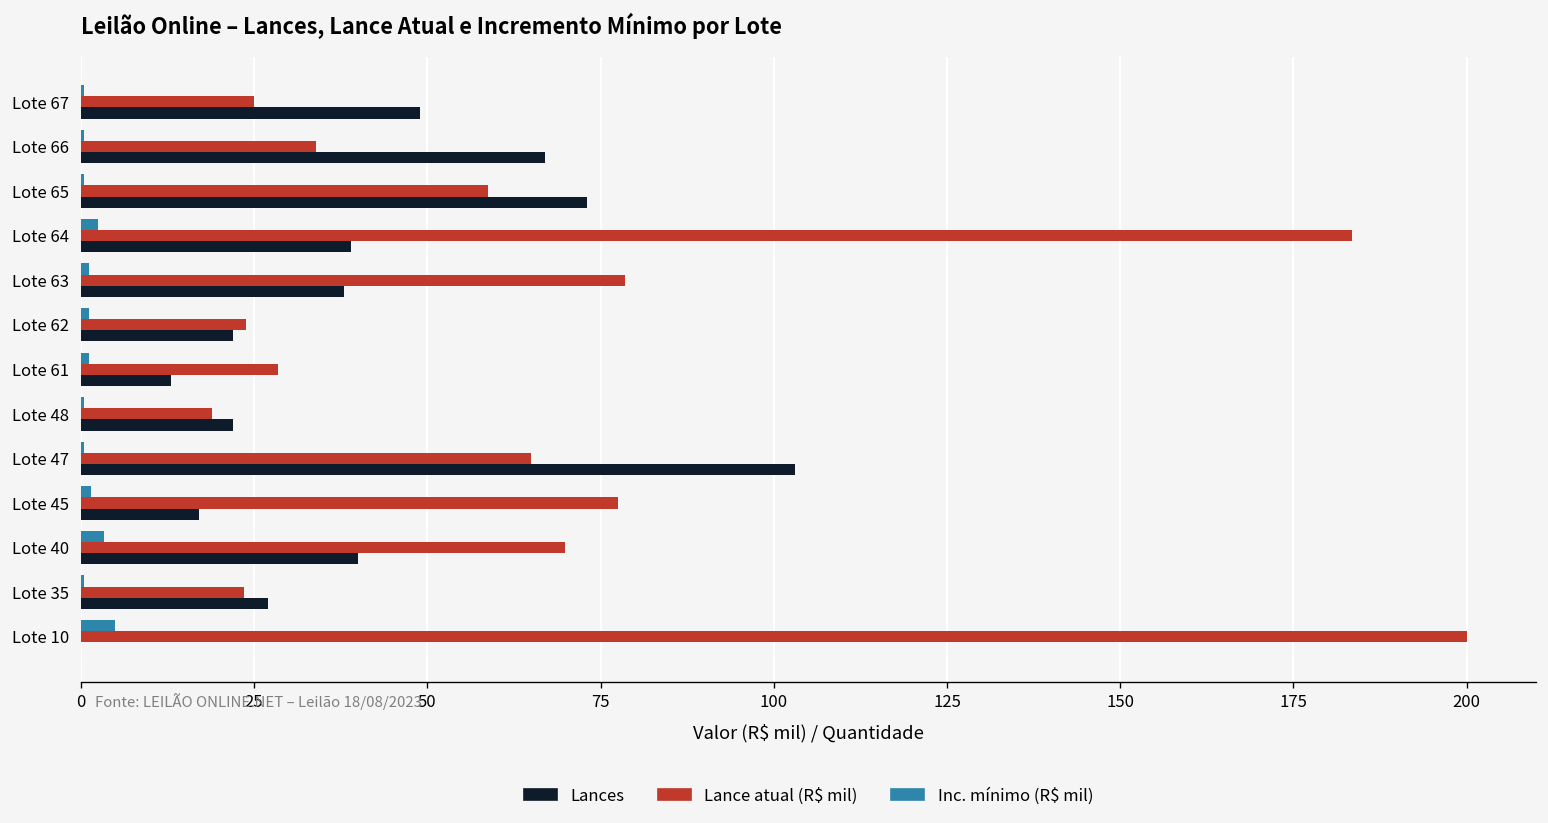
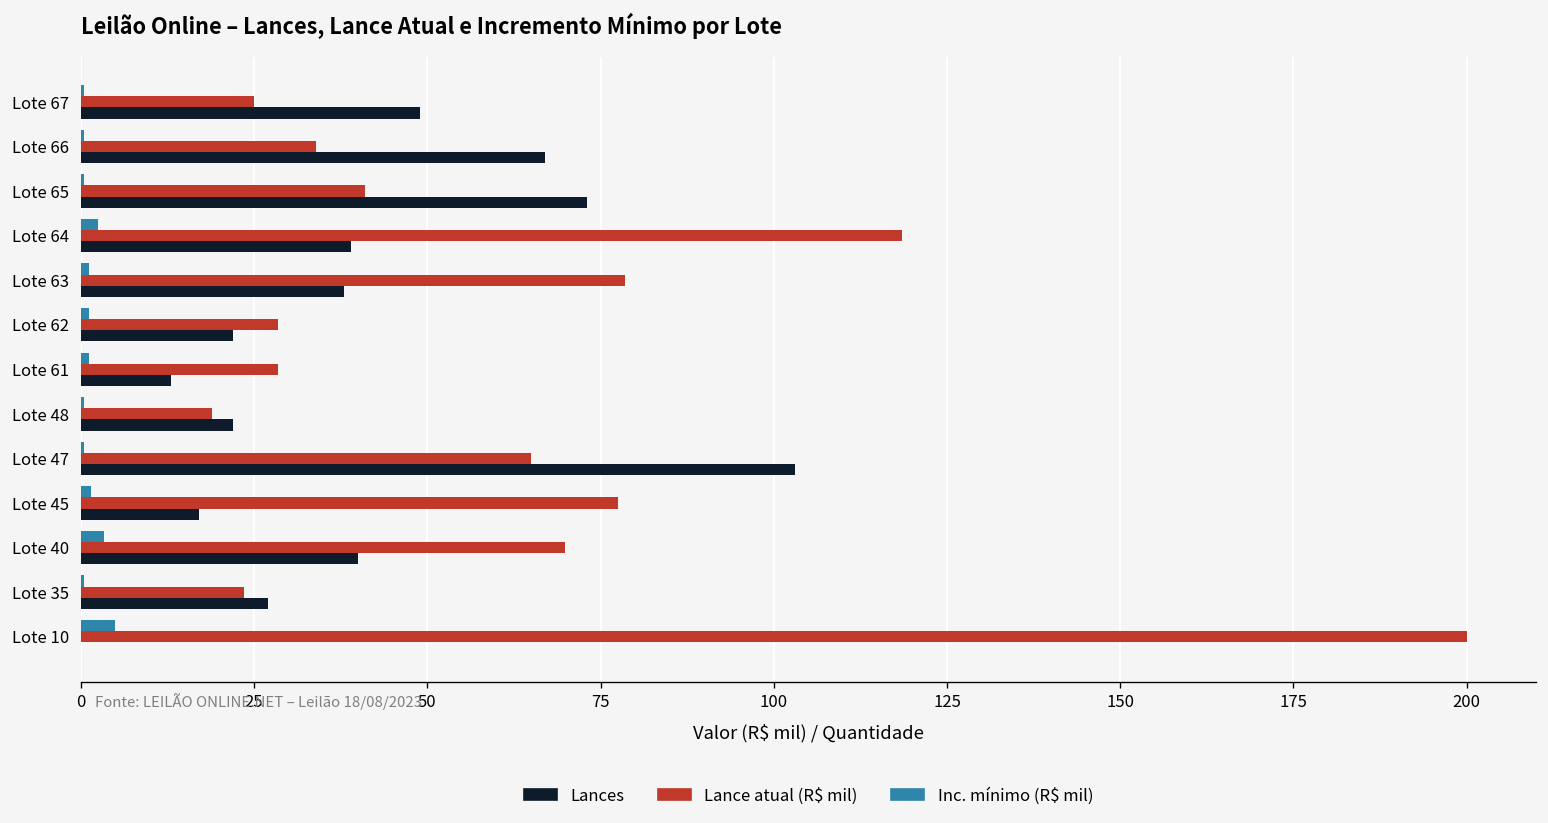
Lance atual (R$ mil), Lote 65: 59 -> 41
Lance atual (R$ mil), Lote 64: 184 -> 119
Lance atual (R$ mil), Lote 62: 24 -> 29
